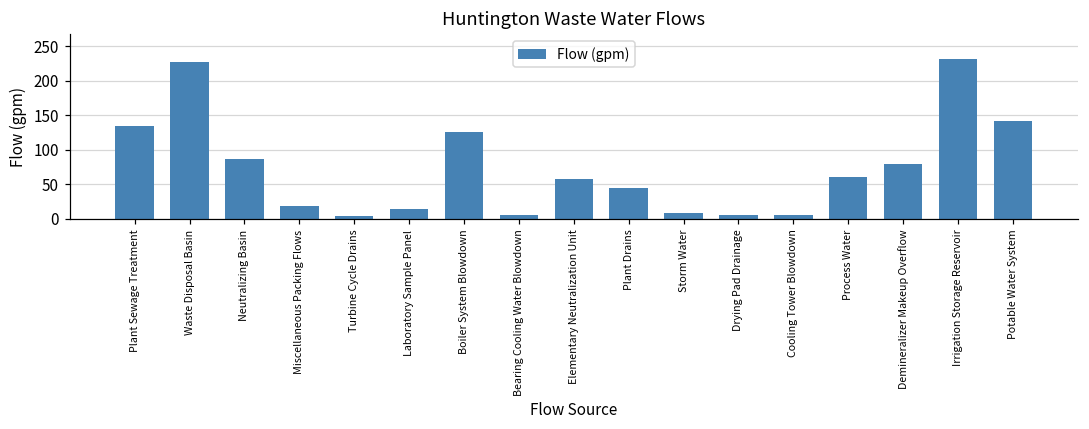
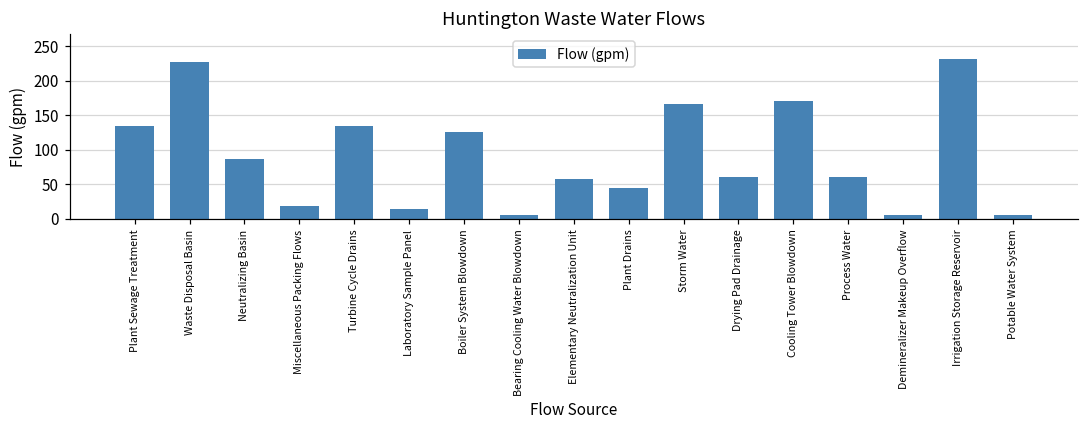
Turbine Cycle Drains: 0 -> 130
Storm Water: 10 -> 170
Drying Pad Drainage: 10 -> 60
Cooling Tower Blowdown: 10 -> 170
Demineralizer Makeup Overflow: 80 -> 10
Potable Water System: 140 -> 10
